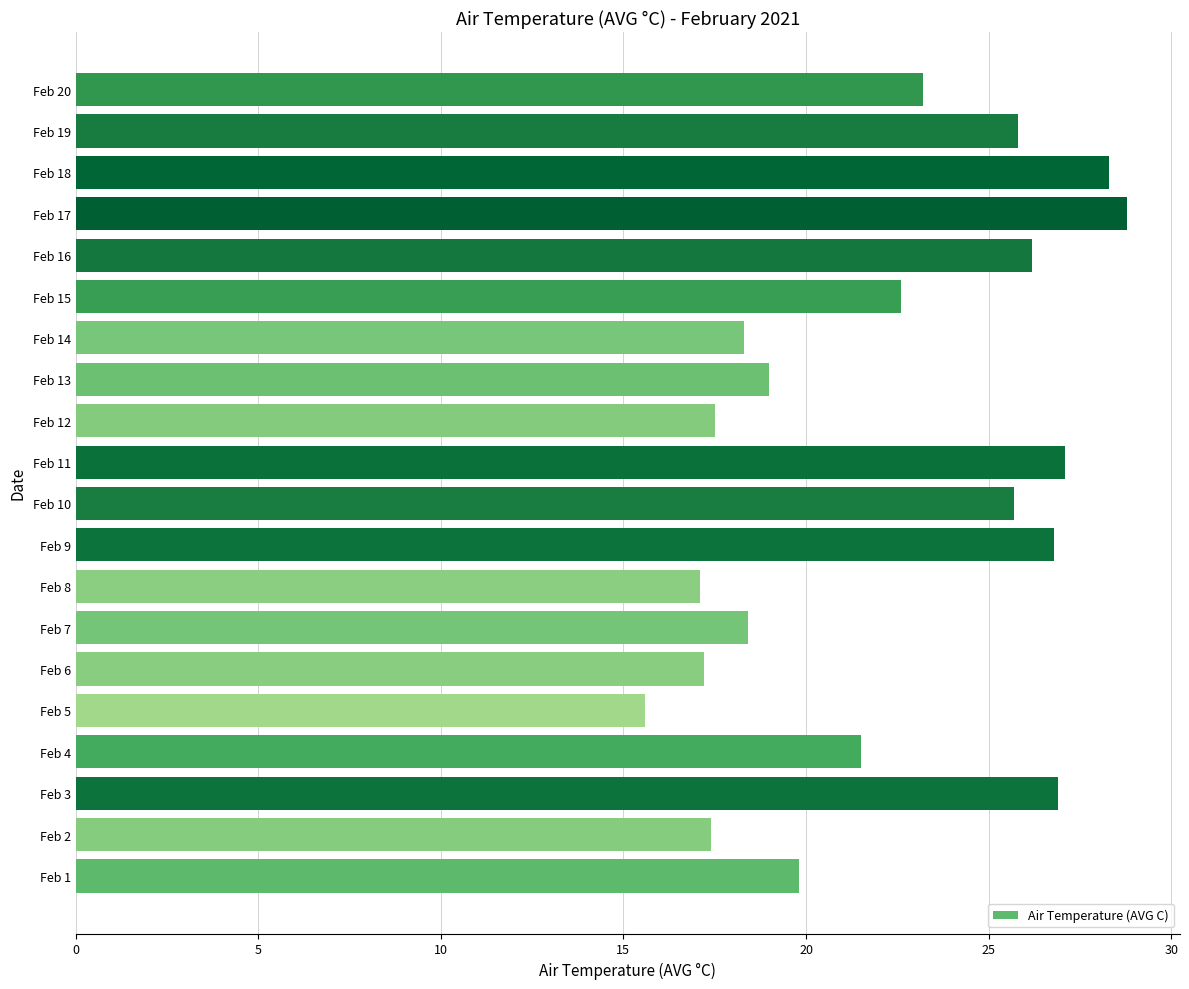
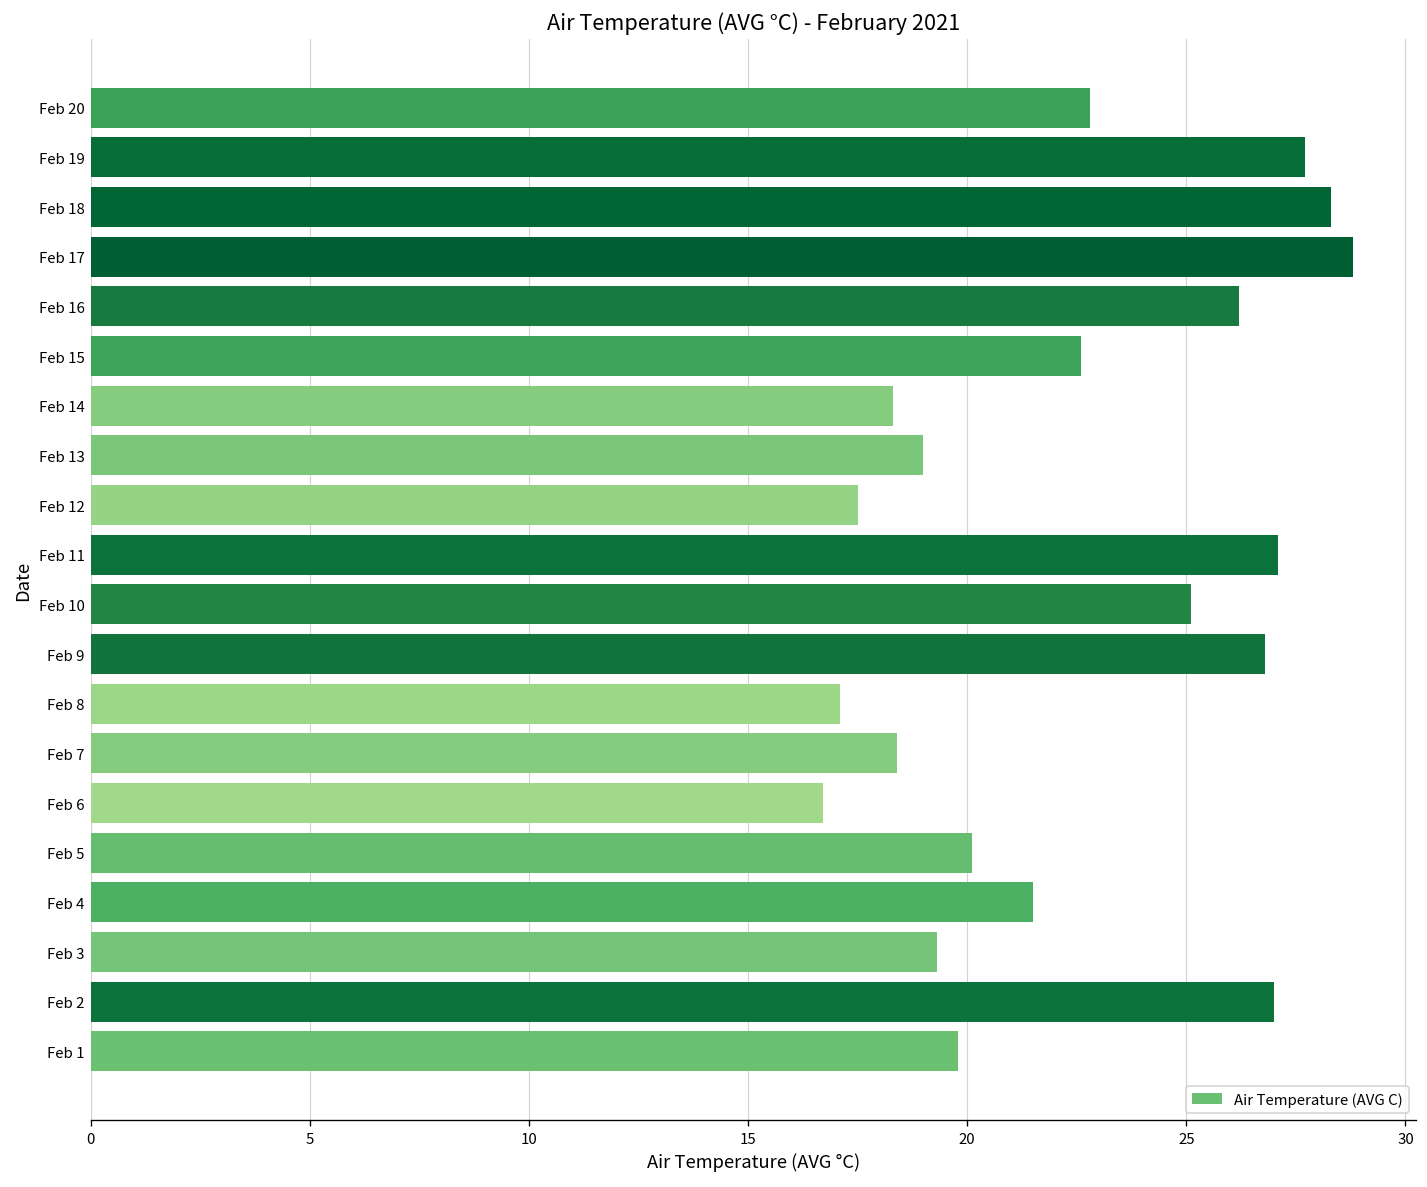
Feb 20: 23.2 -> 22.8
Feb 19: 25.8 -> 27.7
Feb 10: 25.7 -> 25.1
Feb 6: 17.2 -> 16.7
Feb 5: 15.6 -> 20.1
Feb 3: 26.9 -> 19.3
Feb 2: 17.4 -> 27.0
